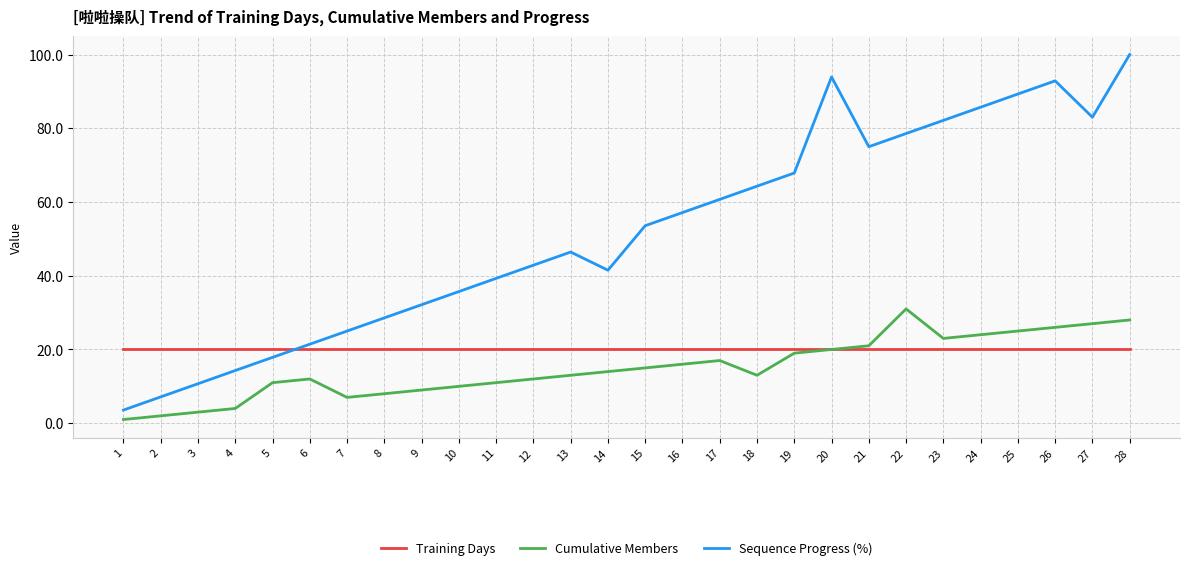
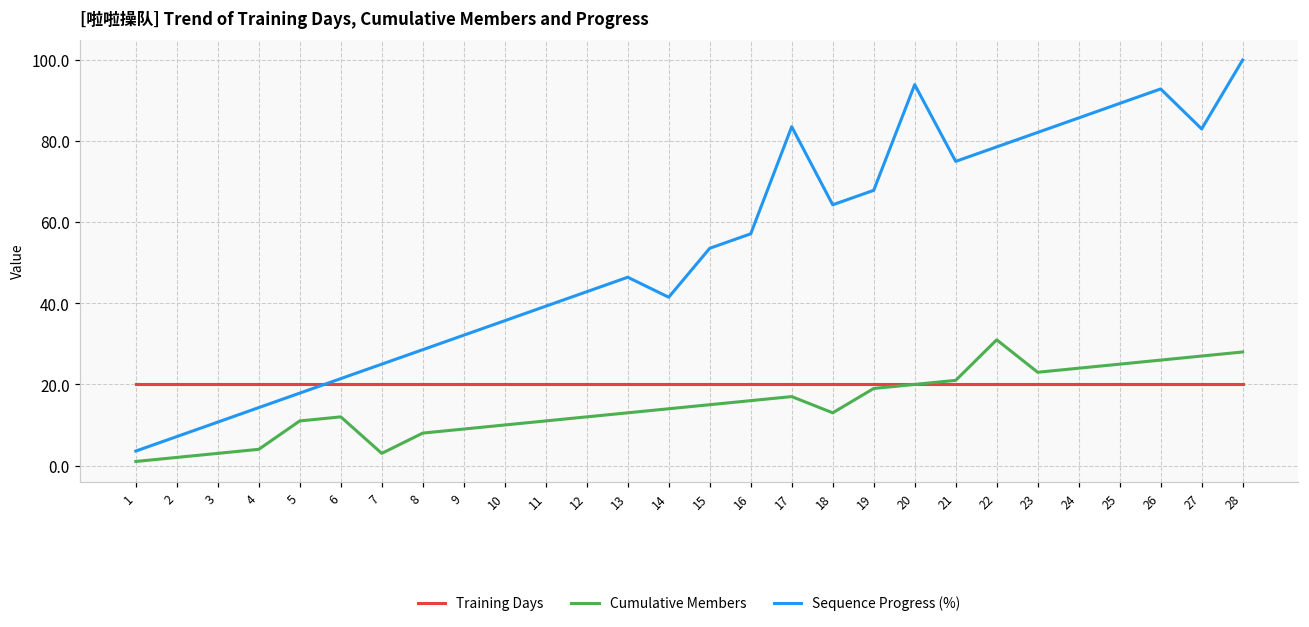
Cumulative Members, 7: 7 -> 3
Sequence Progress (%), 17: 61 -> 84
